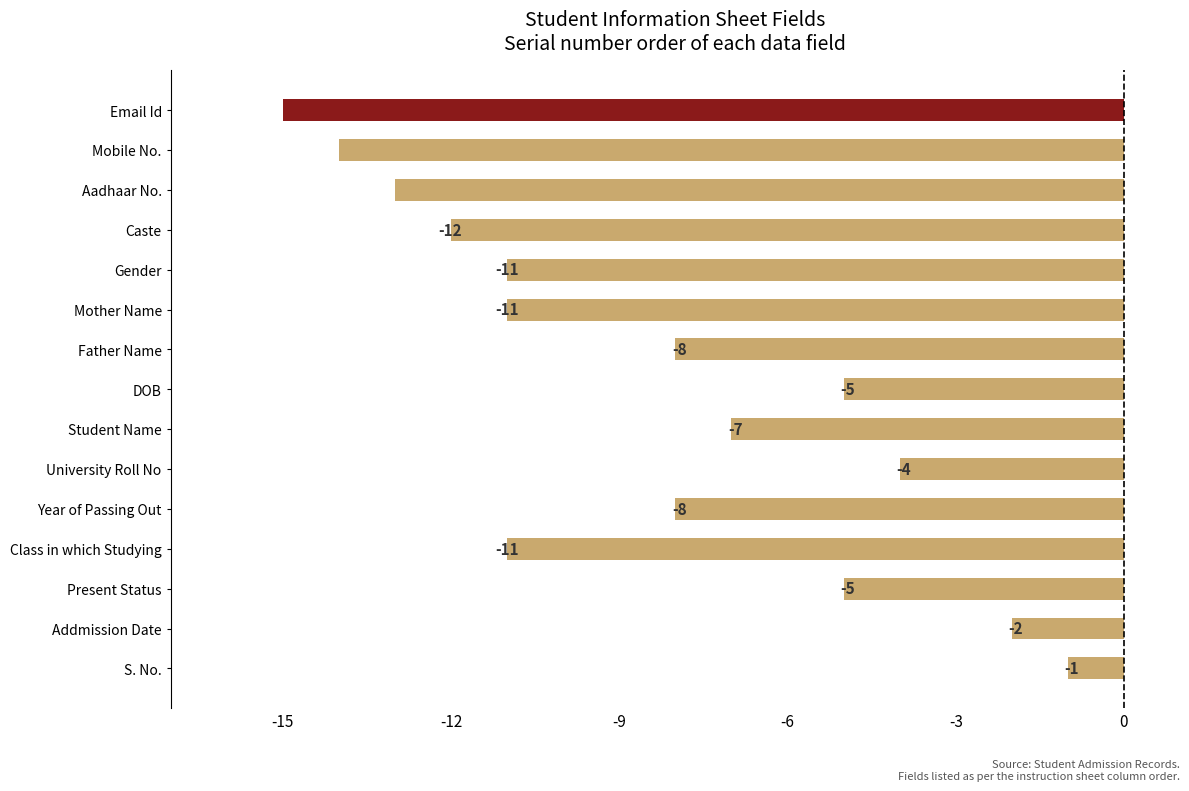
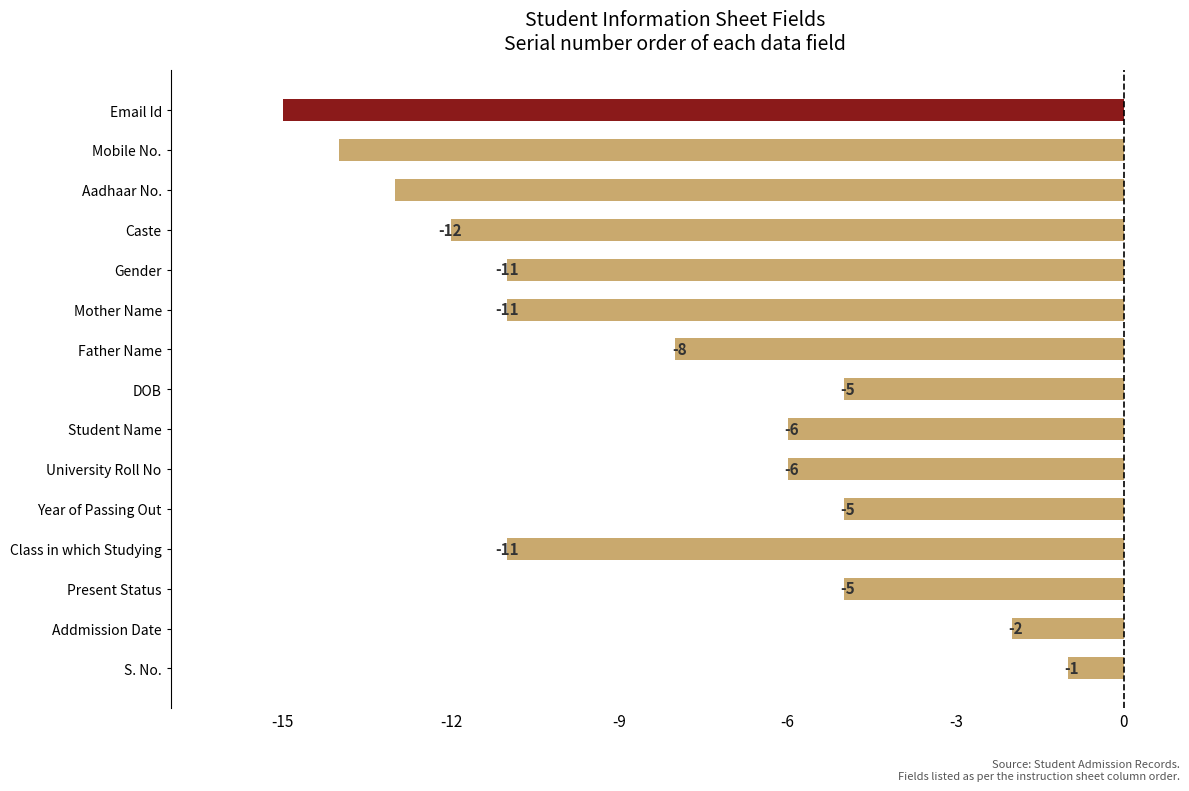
Student Name: -7 -> -6
University Roll No: -4 -> -6
Year of Passing Out: -8 -> -5
